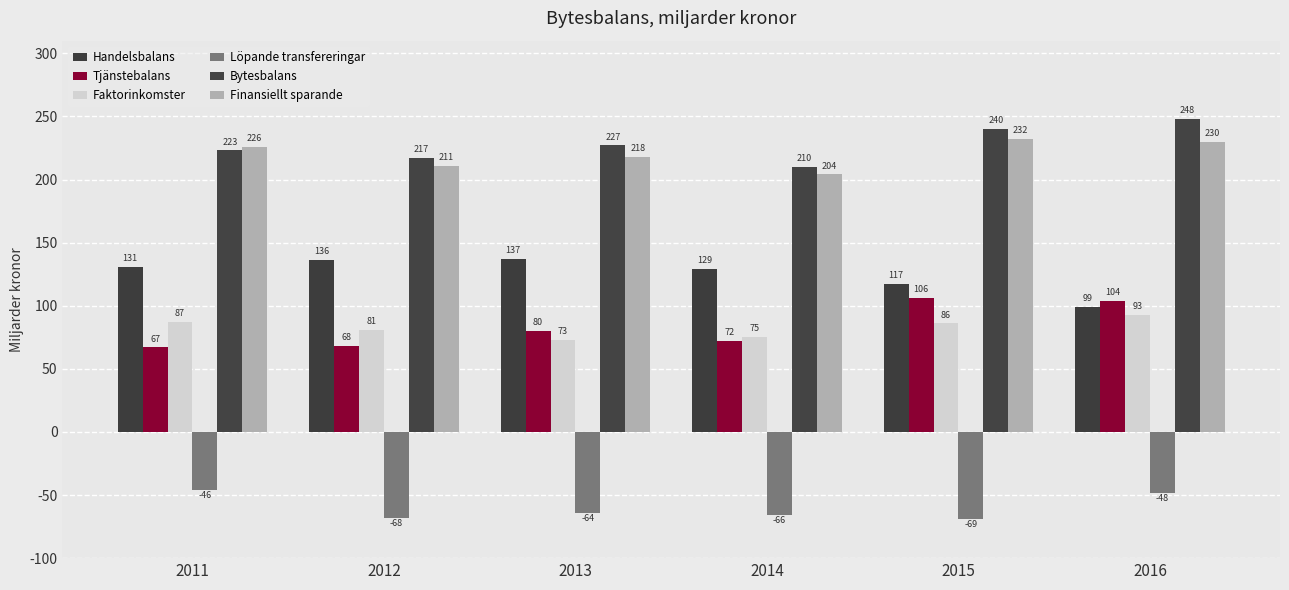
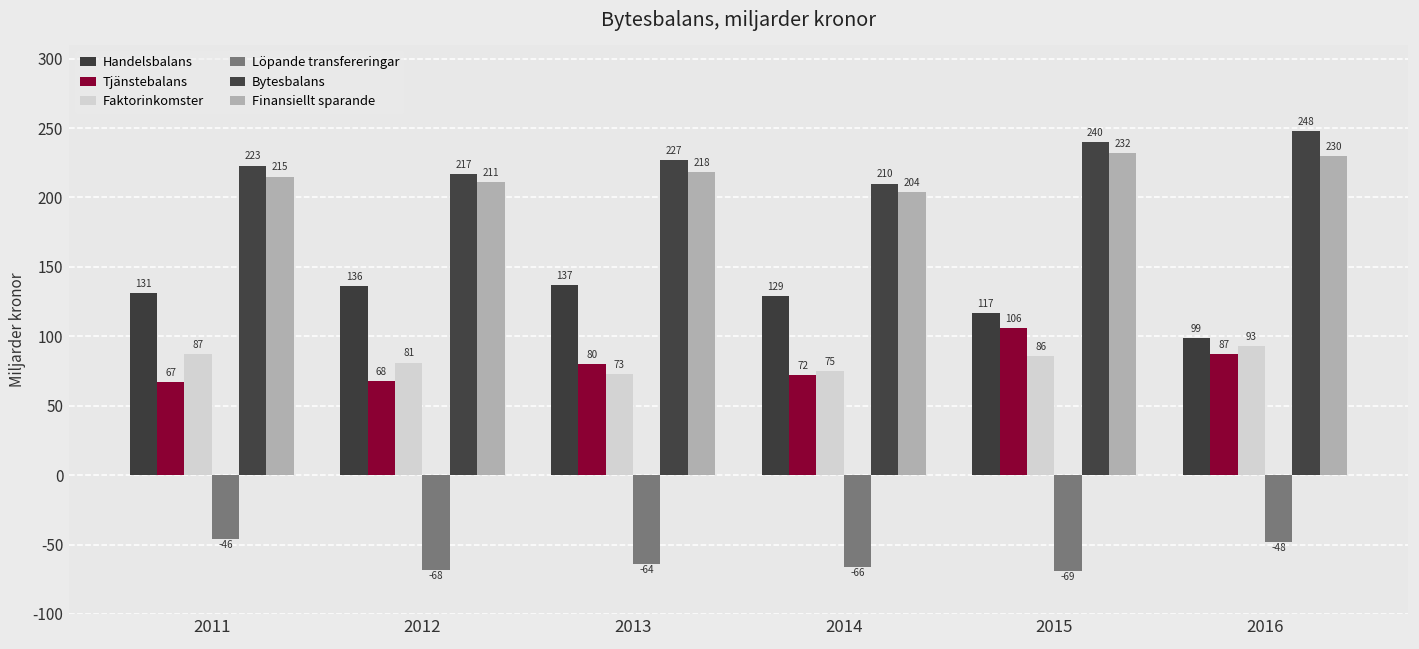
Finansiellt sparande, 2011: 226 -> 215
Tjänstebalans, 2016: 104 -> 87
